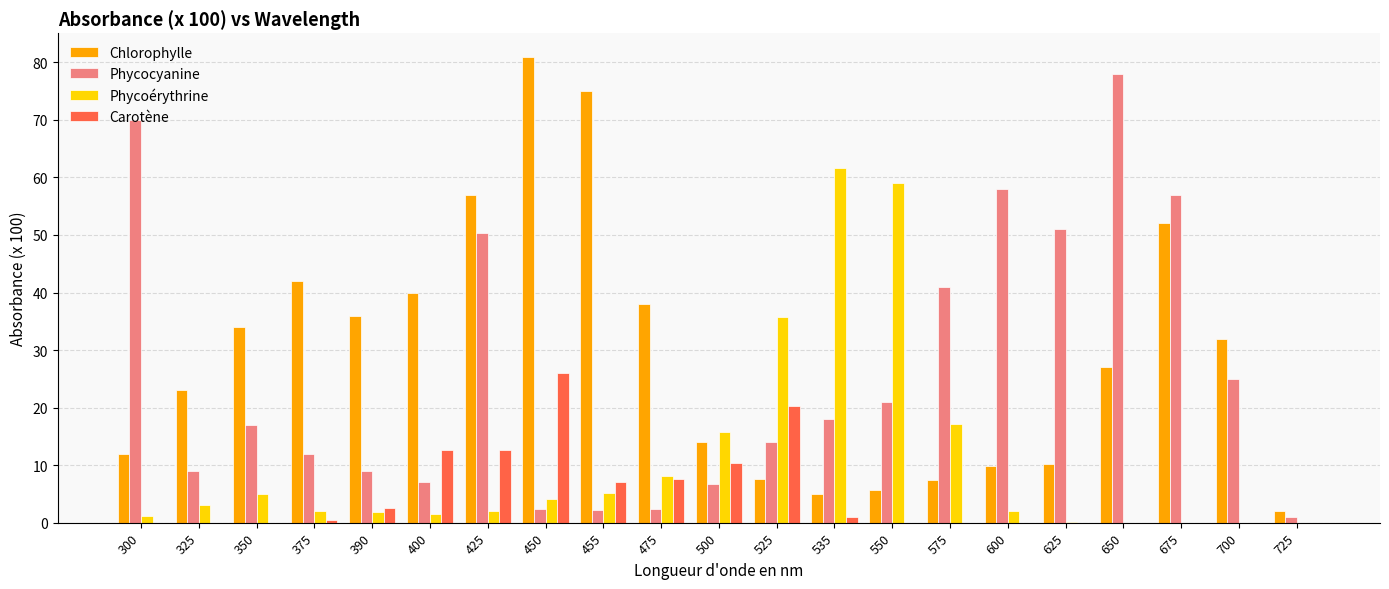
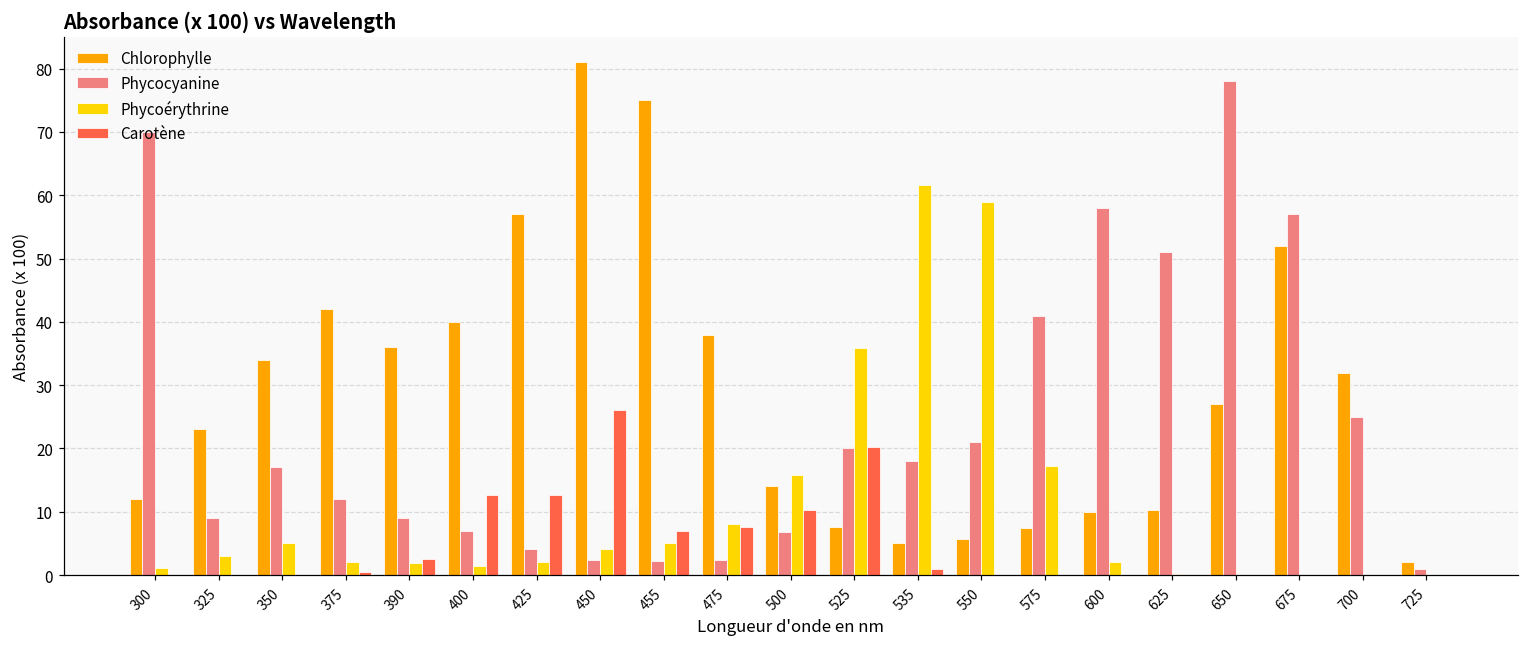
Phycocyanine, 425: 50 -> 4
Phycocyanine, 525: 14 -> 20
